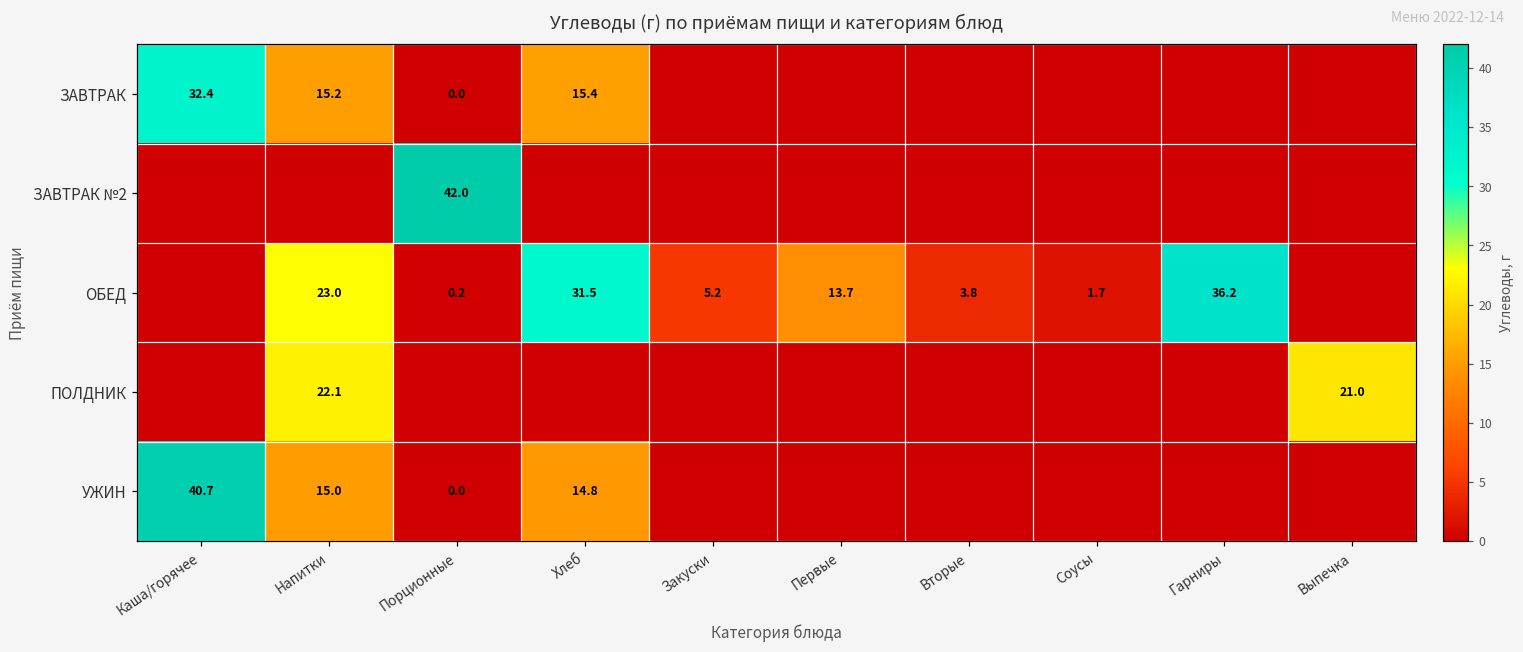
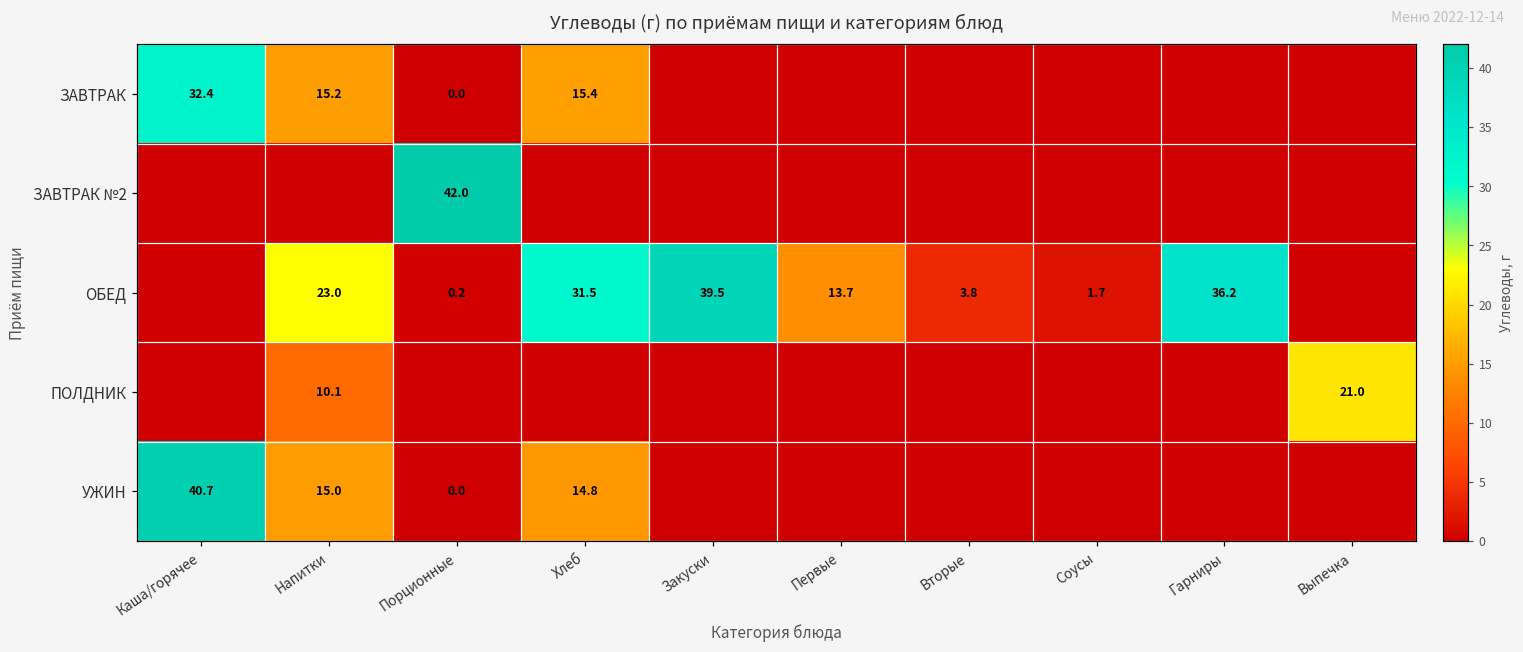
ОБЕД, Закуски: 5.2 -> 39.5
ПОЛДНИК, Напитки: 22.1 -> 10.1
